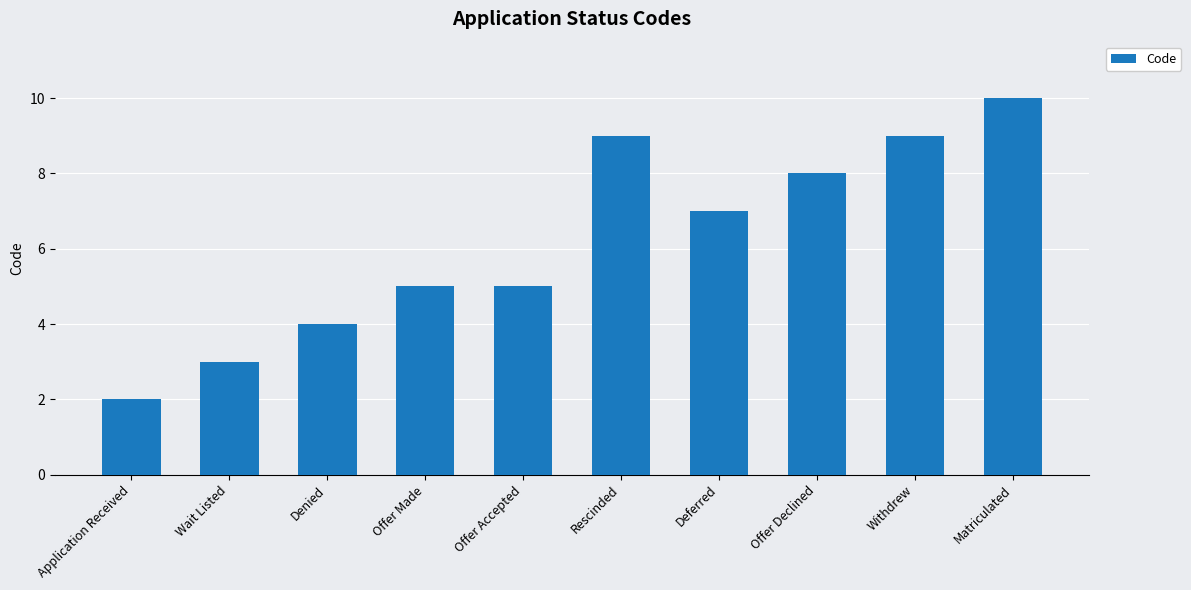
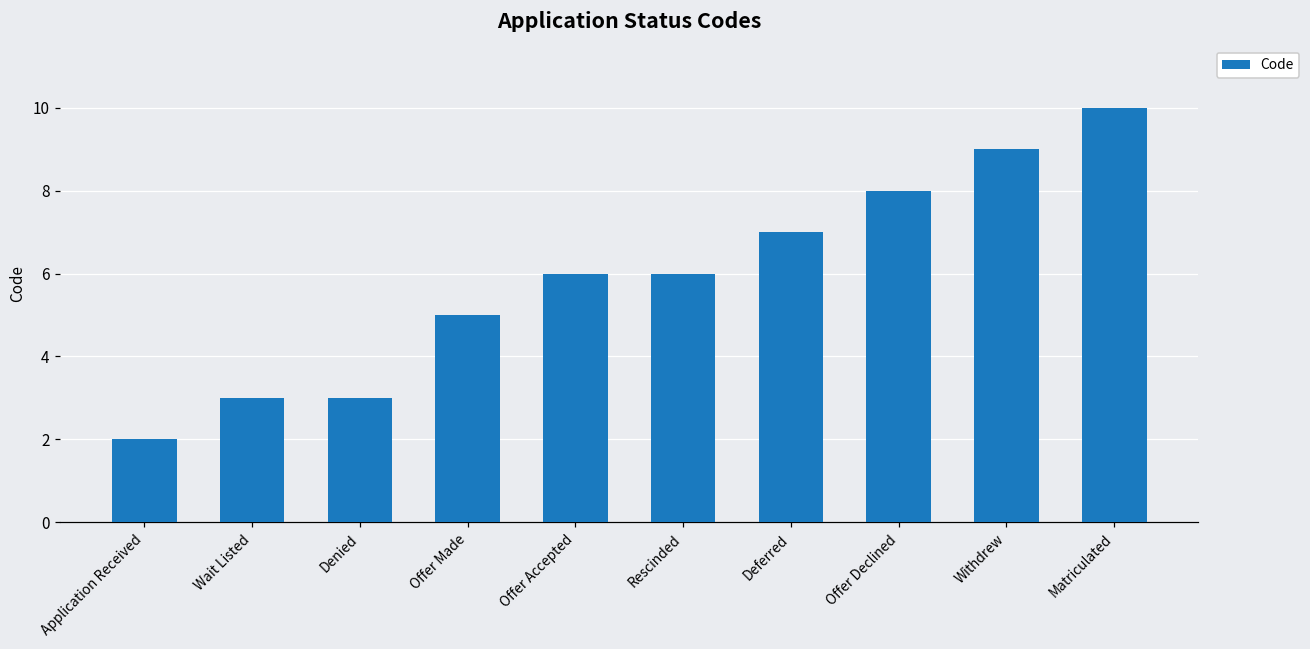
Denied: 4 -> 3
Offer Accepted: 5 -> 6
Rescinded: 9 -> 6
